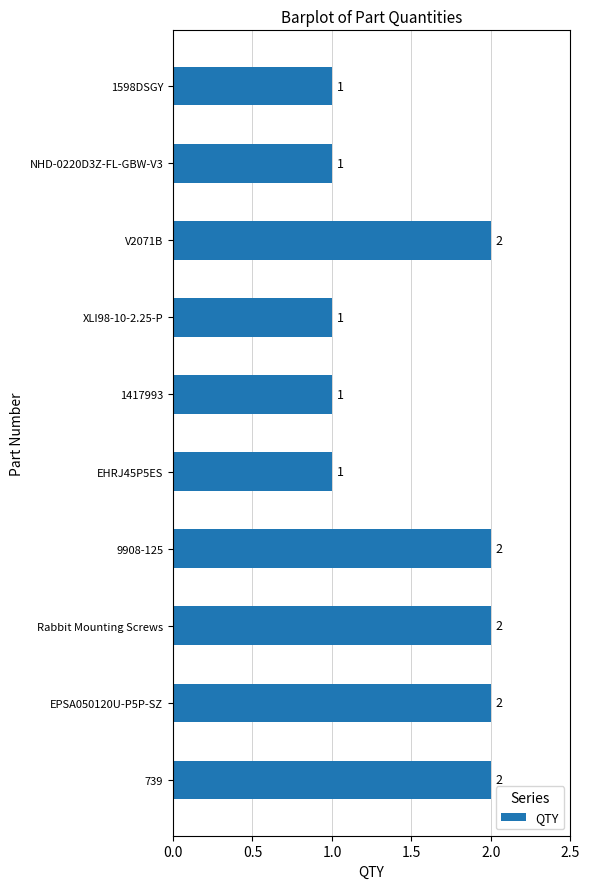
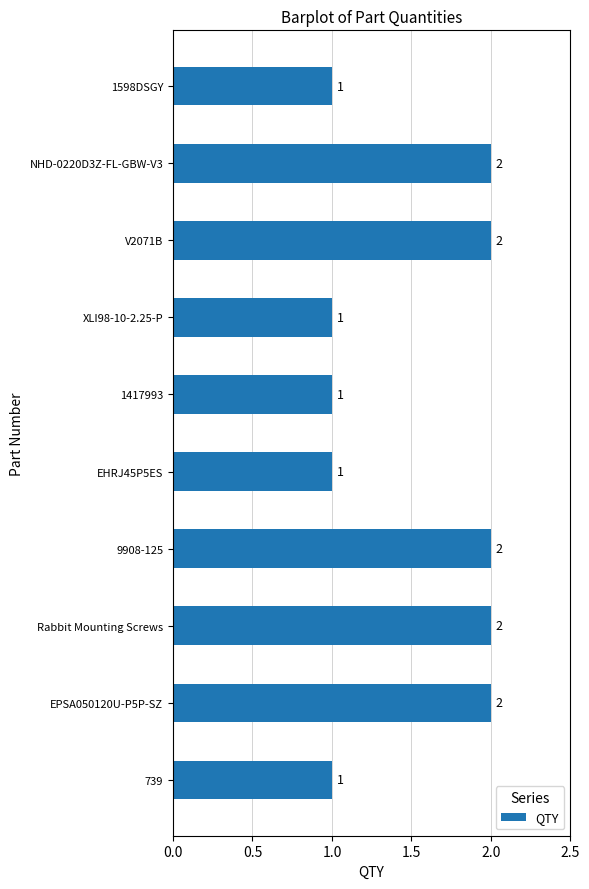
NHD-0220D3Z-FL-GBW-V3: 1 -> 2
739: 2 -> 1
